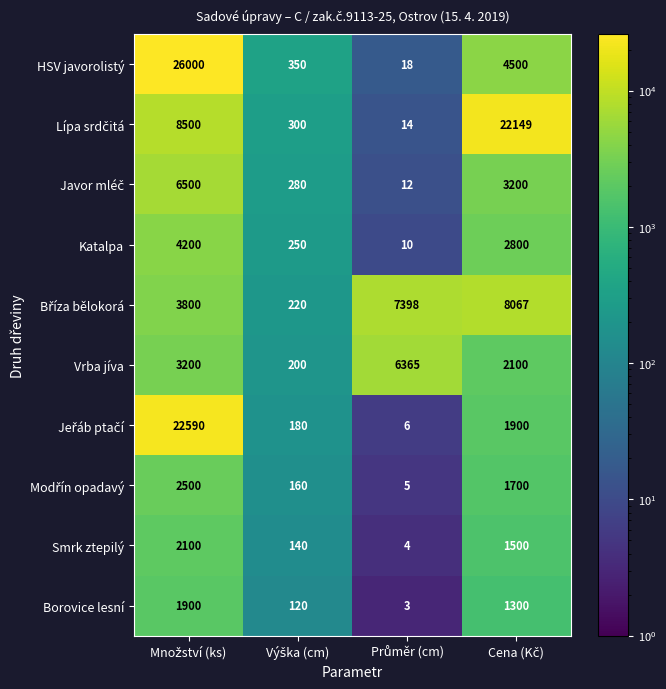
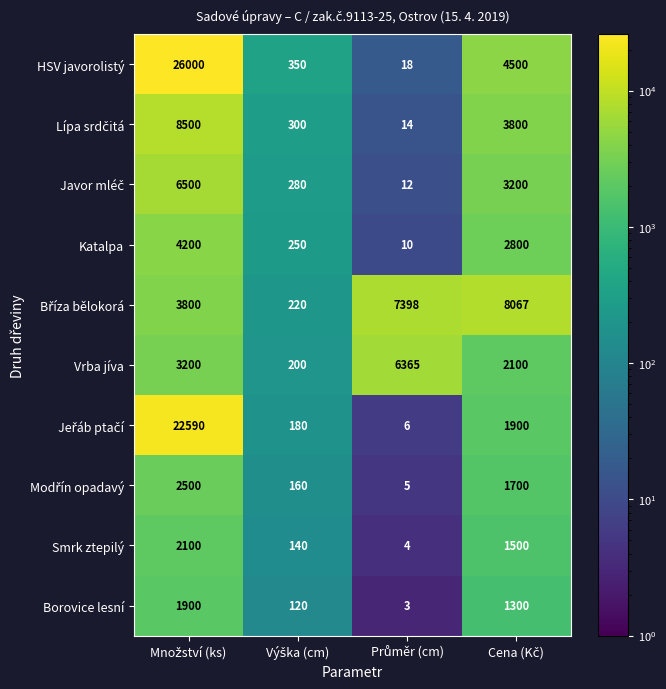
Lípa srdčitá, Cena (Kč): 22149 -> 3800
